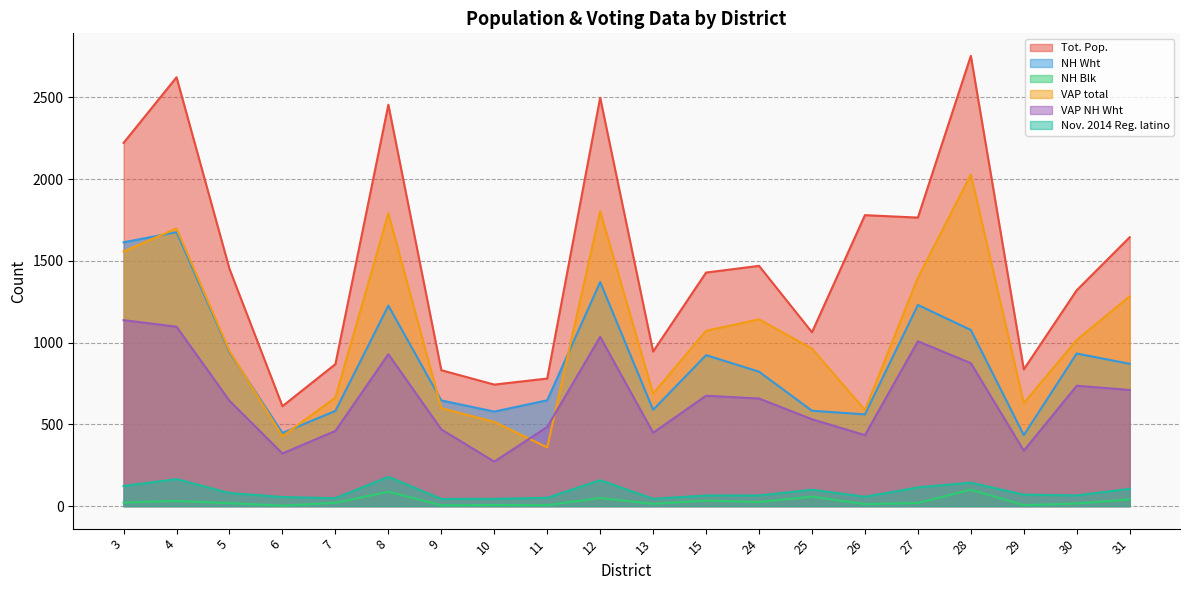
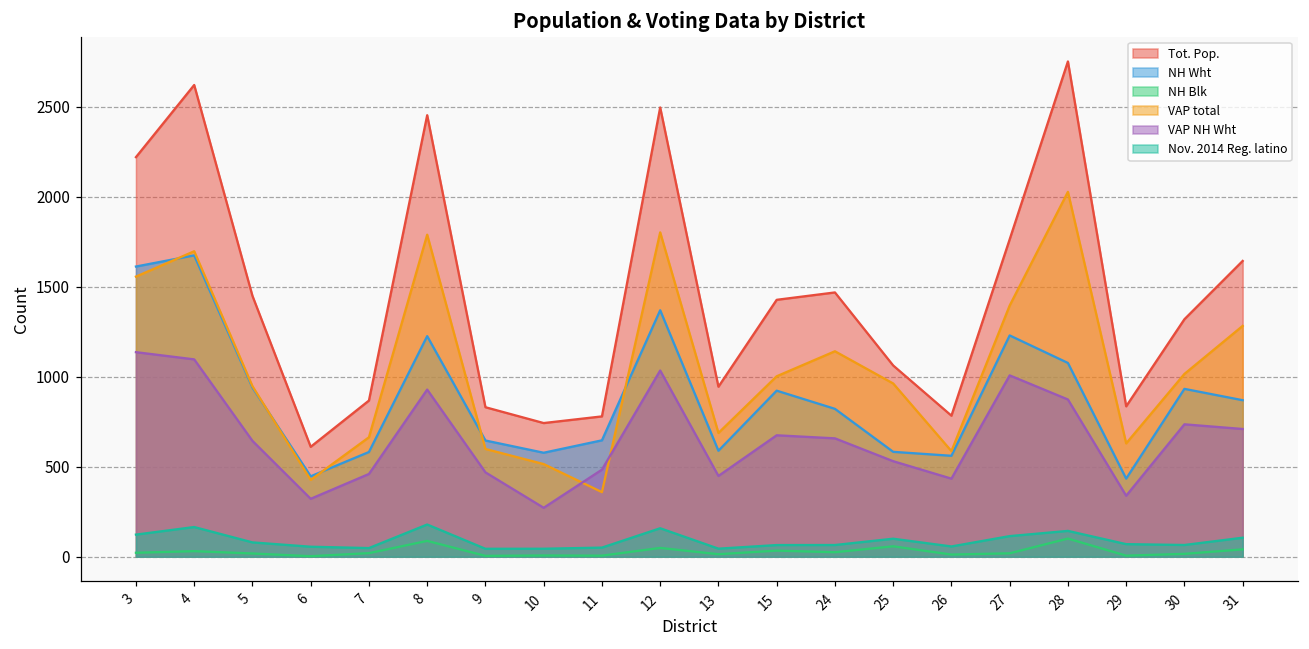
VAP total, 15: 1070 -> 1000
Tot. Pop., 26: 1780 -> 780
